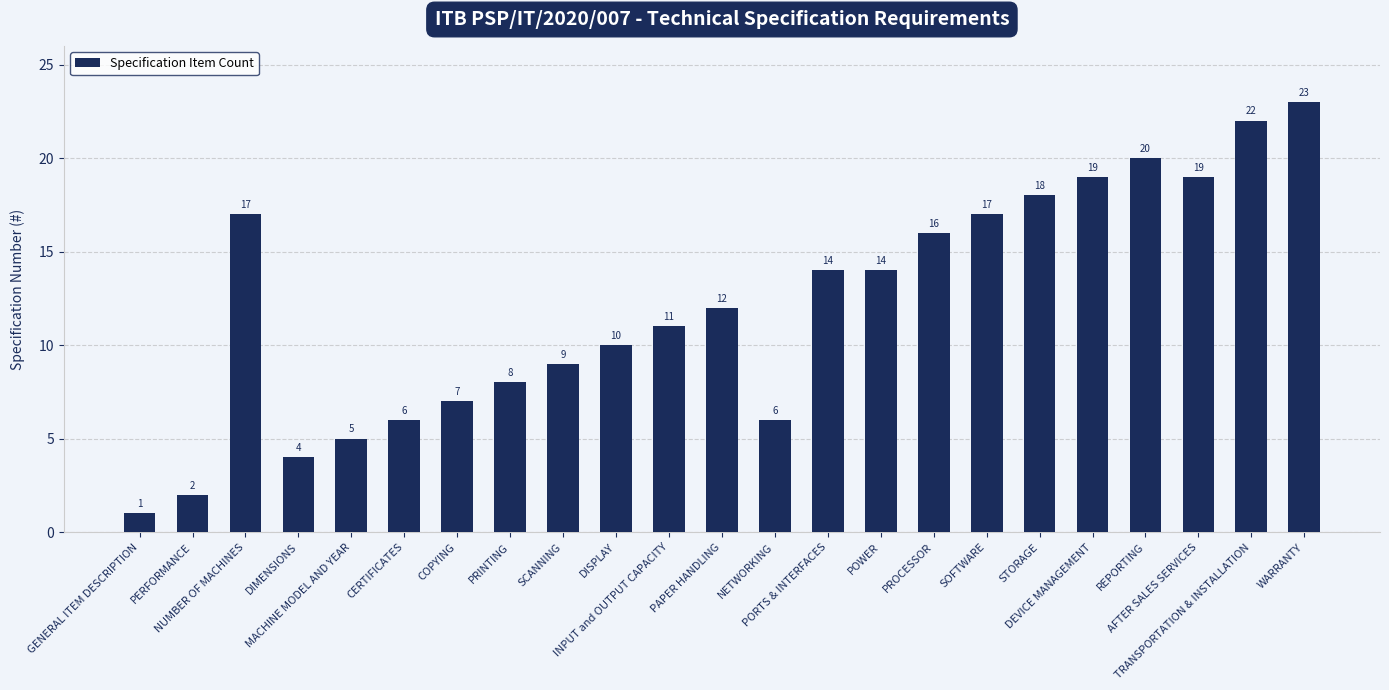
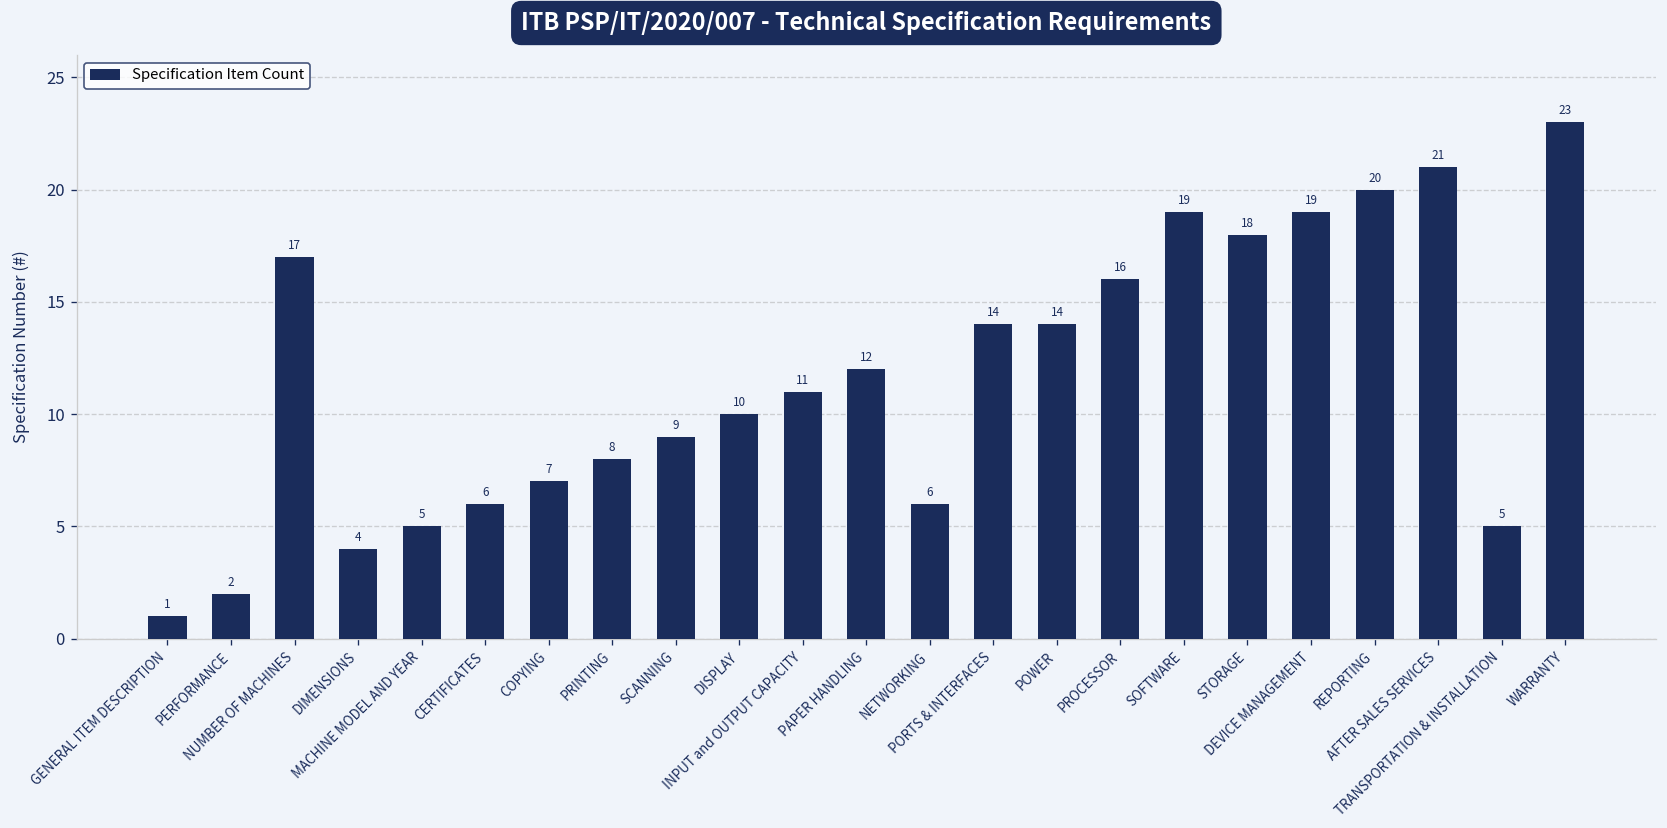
SOFTWARE: 17 -> 19
AFTER SALES SERVICES: 19 -> 21
TRANSPORTATION & INSTALLATION: 22 -> 5
